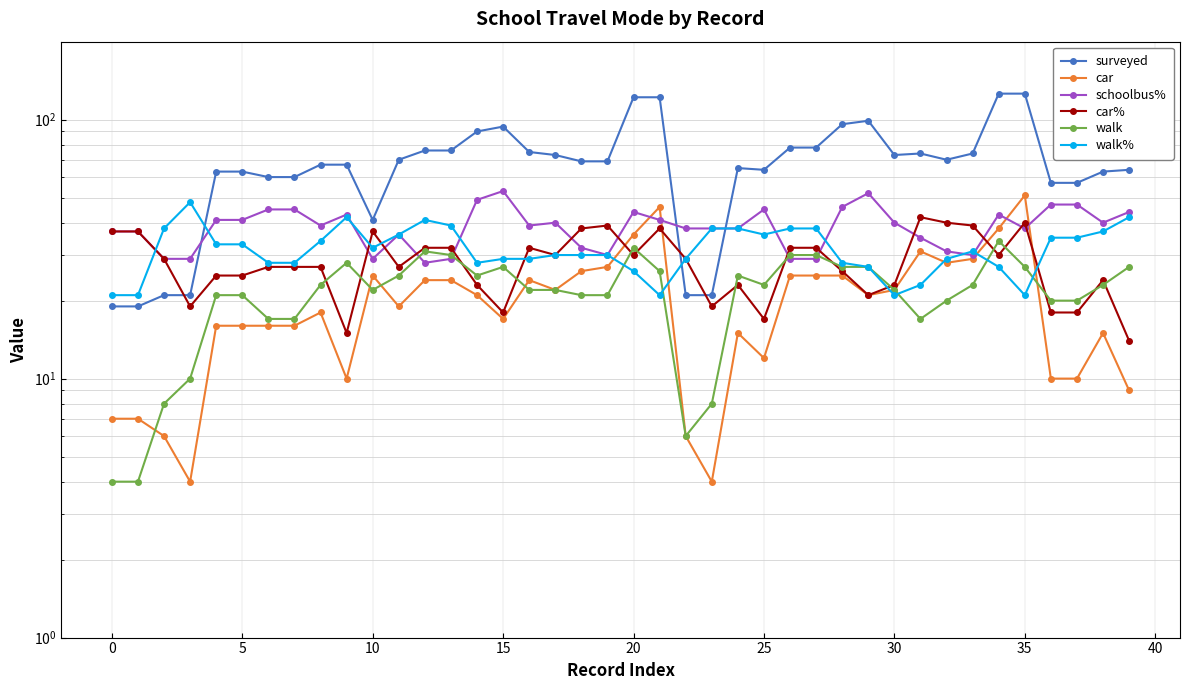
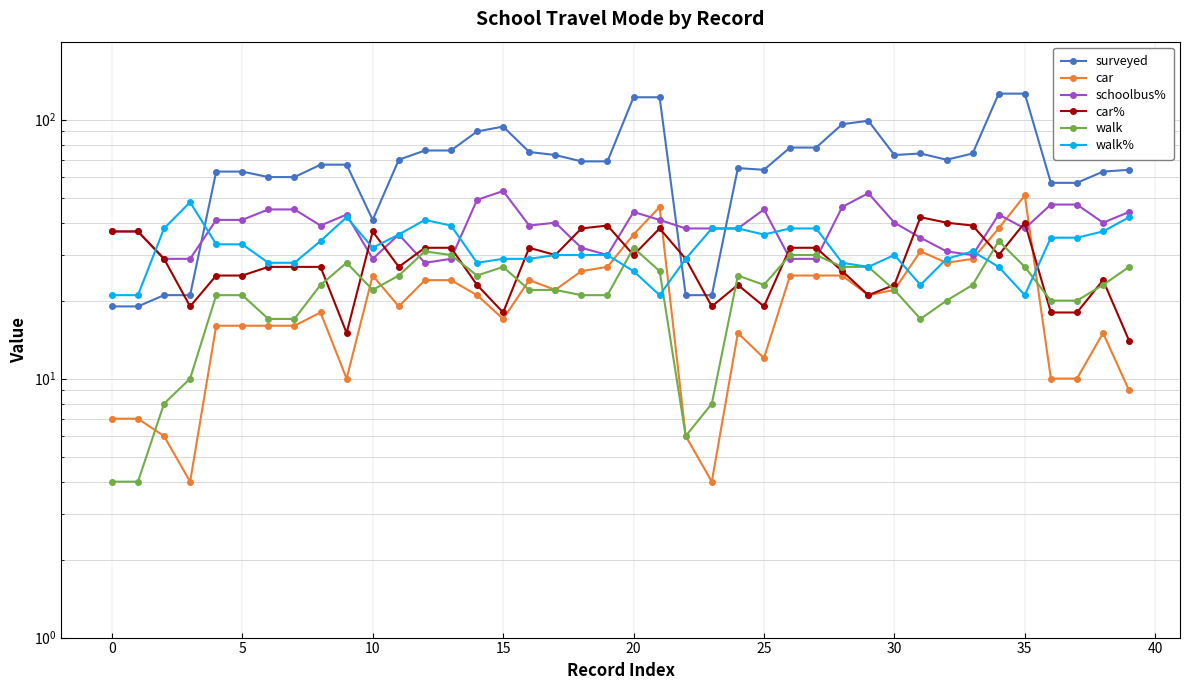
car%, 25: 17 -> 19
walk%, 30: 21 -> 30
